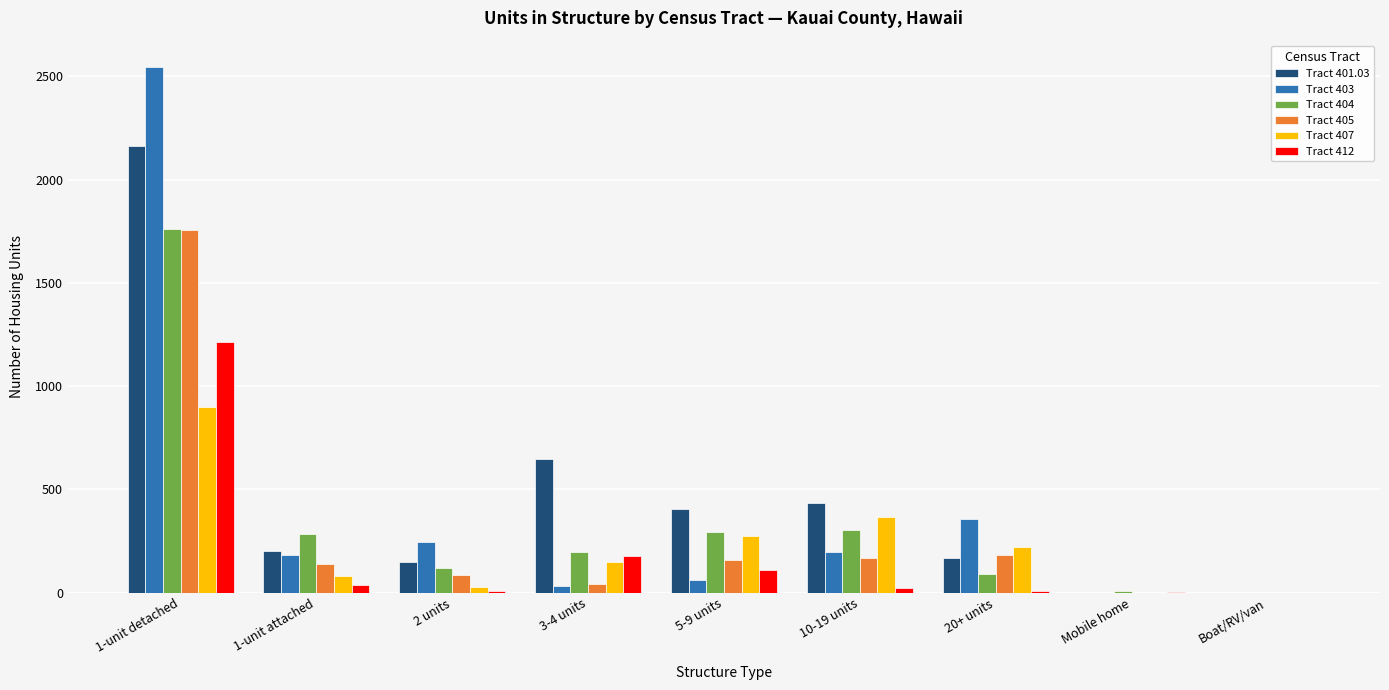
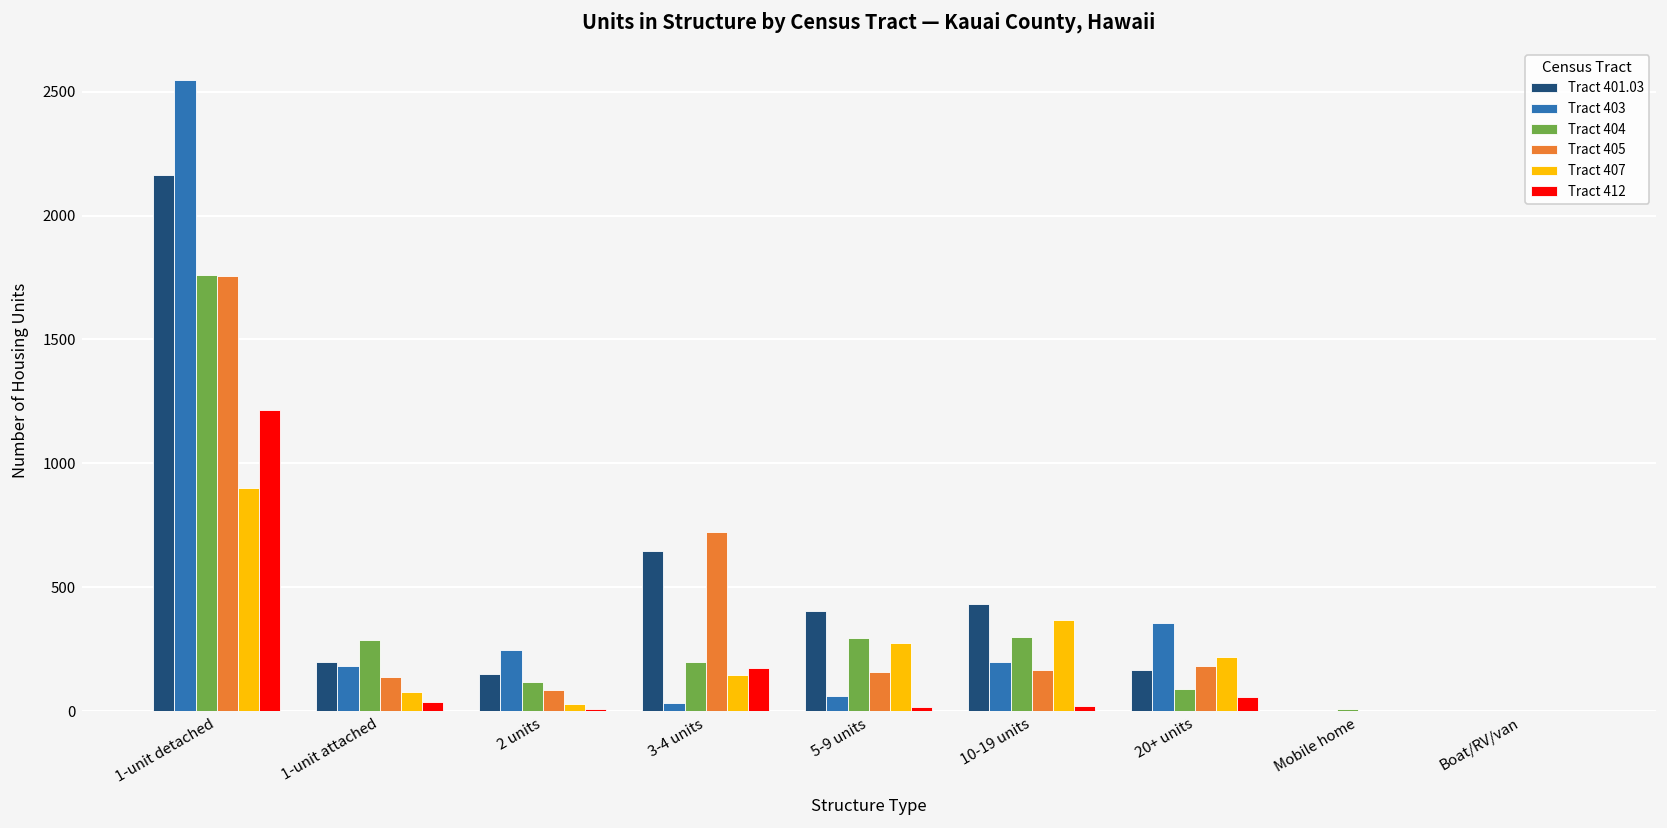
Tract 405, 3-4 units: 40 -> 720
Tract 412, 5-9 units: 110 -> 20
Tract 412, 20+ units: 10 -> 60
